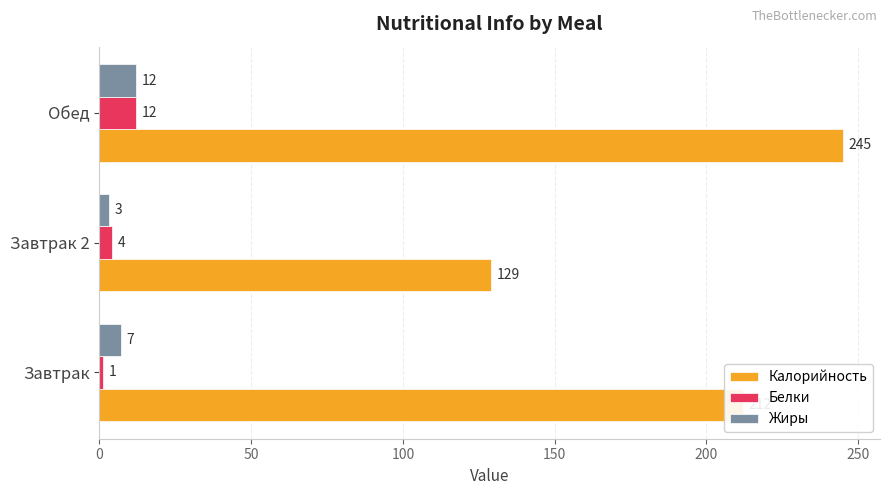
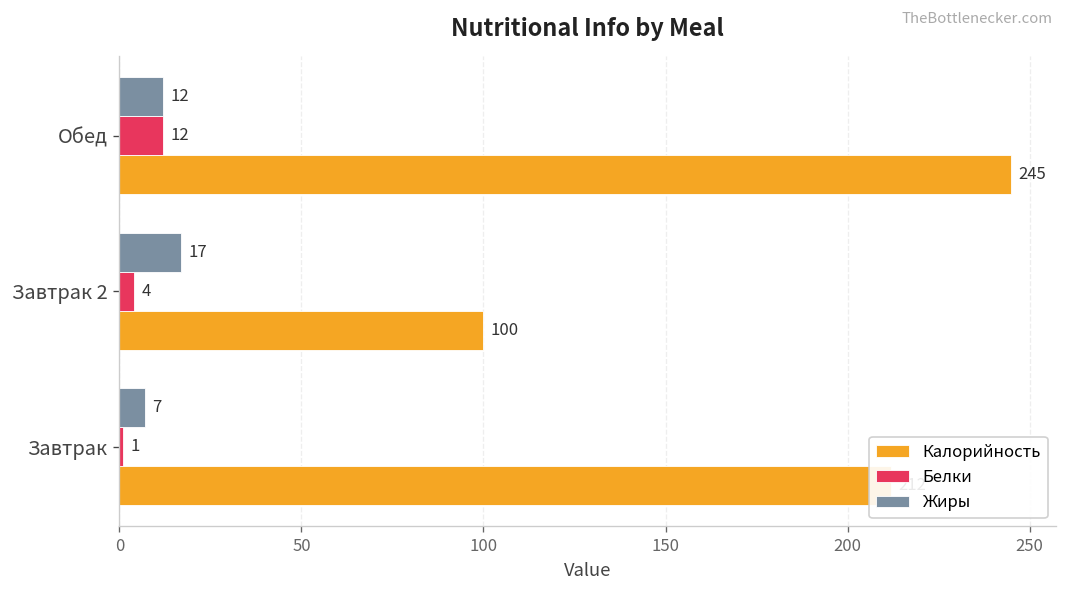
Жиры, Завтрак 2: 3 -> 17
Калорийность, Завтрак 2: 129 -> 100
